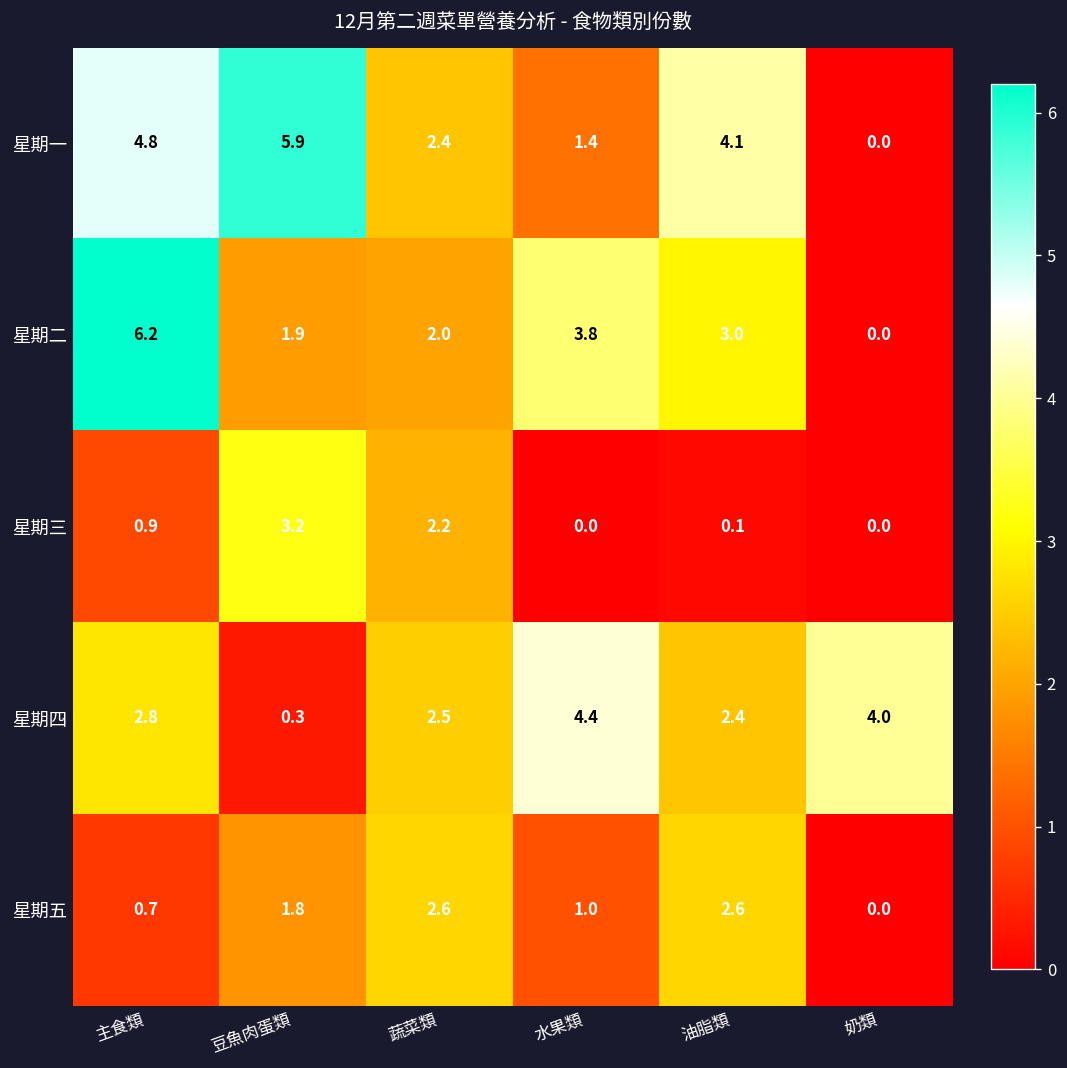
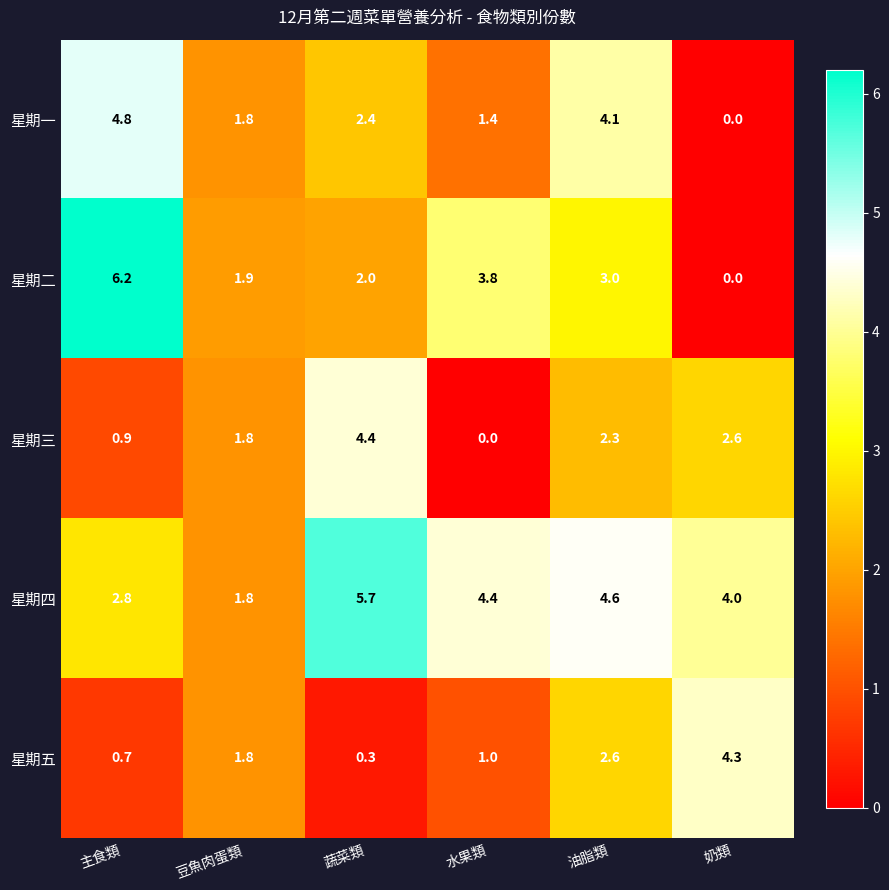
星期一, 豆魚肉蛋類: 5.9 -> 1.8
星期三, 豆魚肉蛋類: 3.2 -> 1.8
星期三, 蔬菜類: 2.2 -> 4.4
星期三, 油脂類: 0.1 -> 2.3
星期三, 奶類: 0.0 -> 2.6
星期四, 豆魚肉蛋類: 0.3 -> 1.8
星期四, 蔬菜類: 2.5 -> 5.7
星期四, 油脂類: 2.4 -> 4.6
星期五, 蔬菜類: 2.6 -> 0.3
星期五, 奶類: 0.0 -> 4.3
